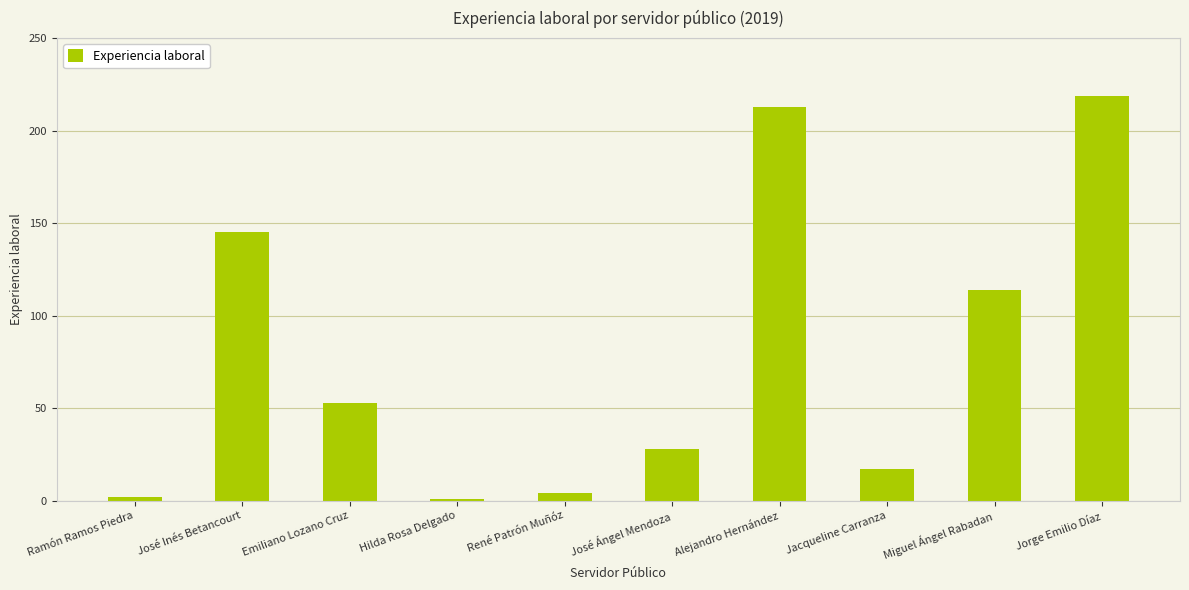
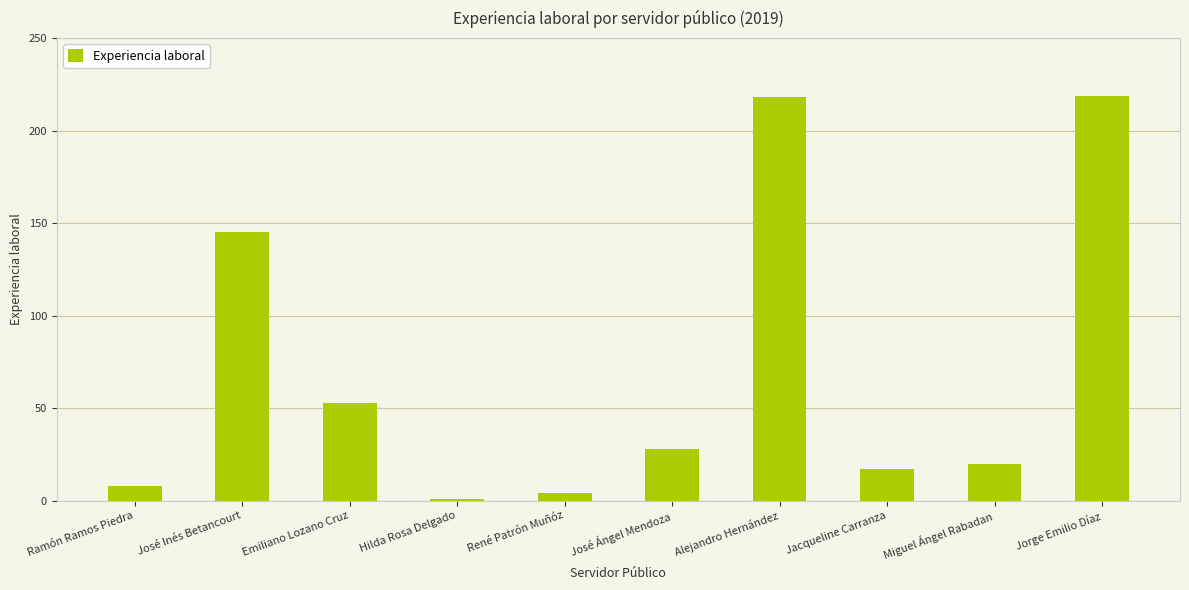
Ramón Ramos Piedra: 2 -> 8
Alejandro Hernández: 213 -> 218
Miguel Ángel Rabadan: 114 -> 20
